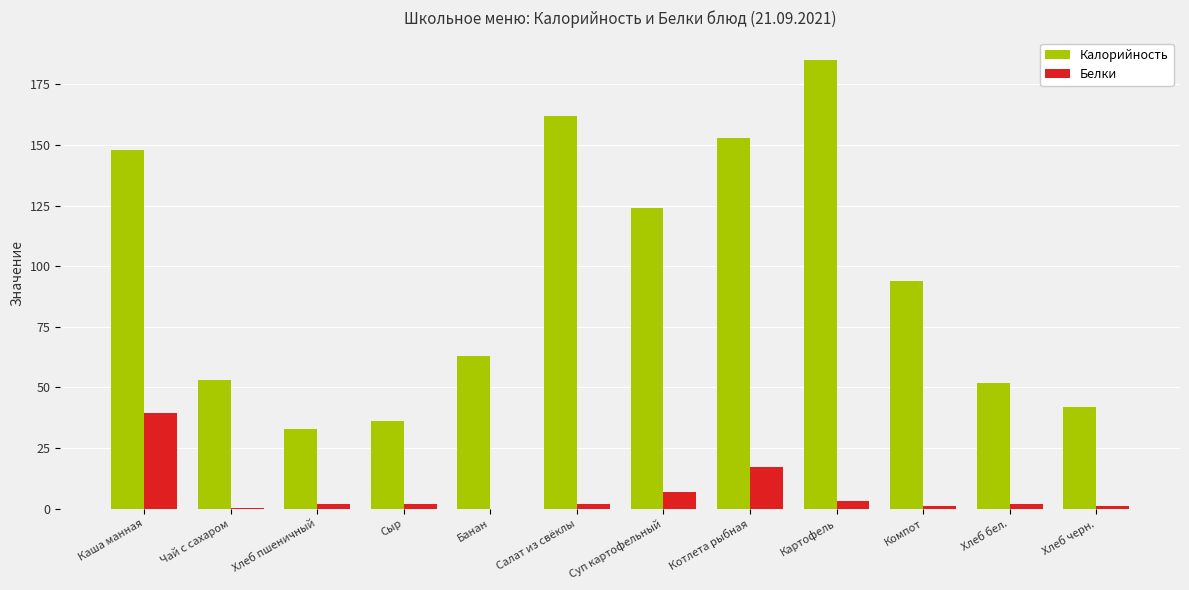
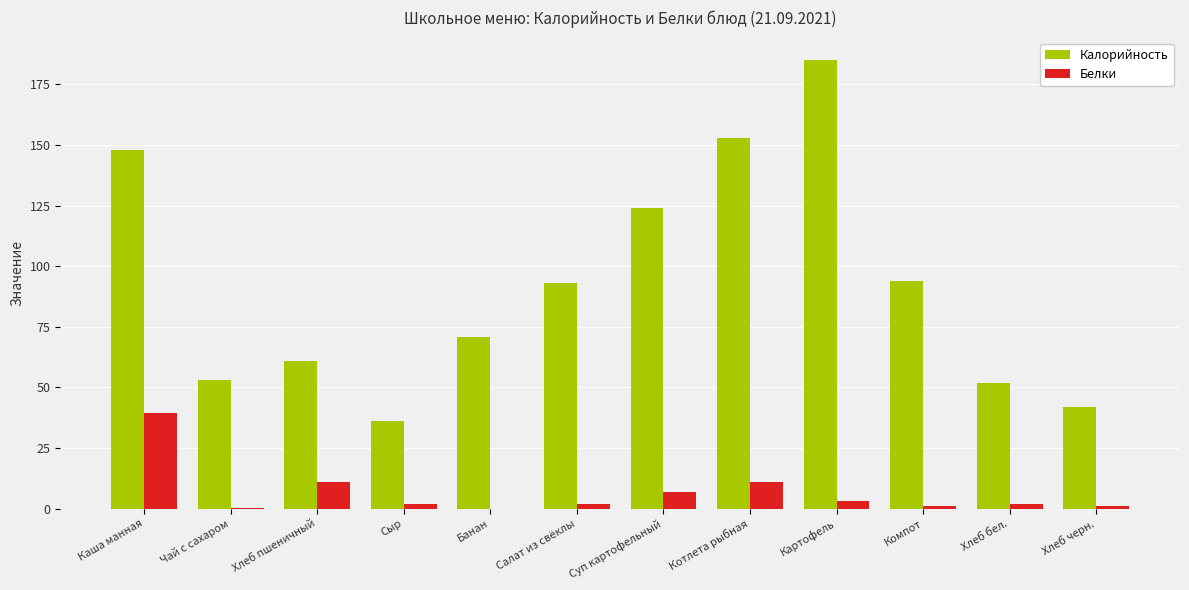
Калорийность, Хлеб пшеничный: 33 -> 61
Белки, Хлеб пшеничный: 2 -> 11
Калорийность, Банан: 63 -> 71
Калорийность, Салат из свёклы: 162 -> 93
Белки, Котлета рыбная: 17 -> 11
